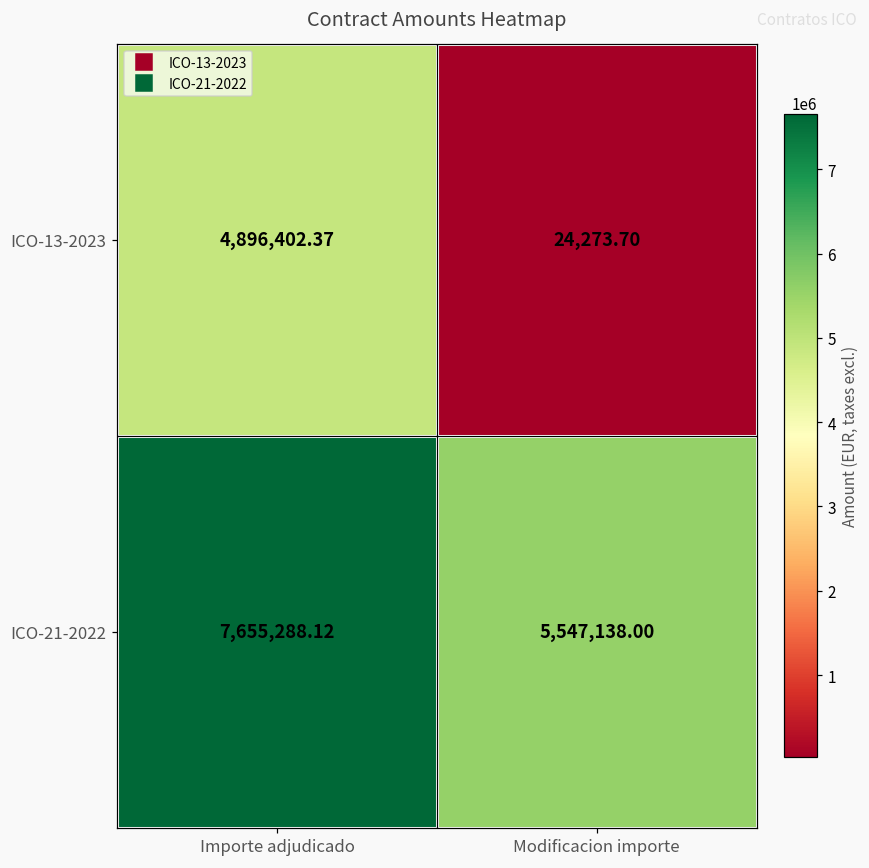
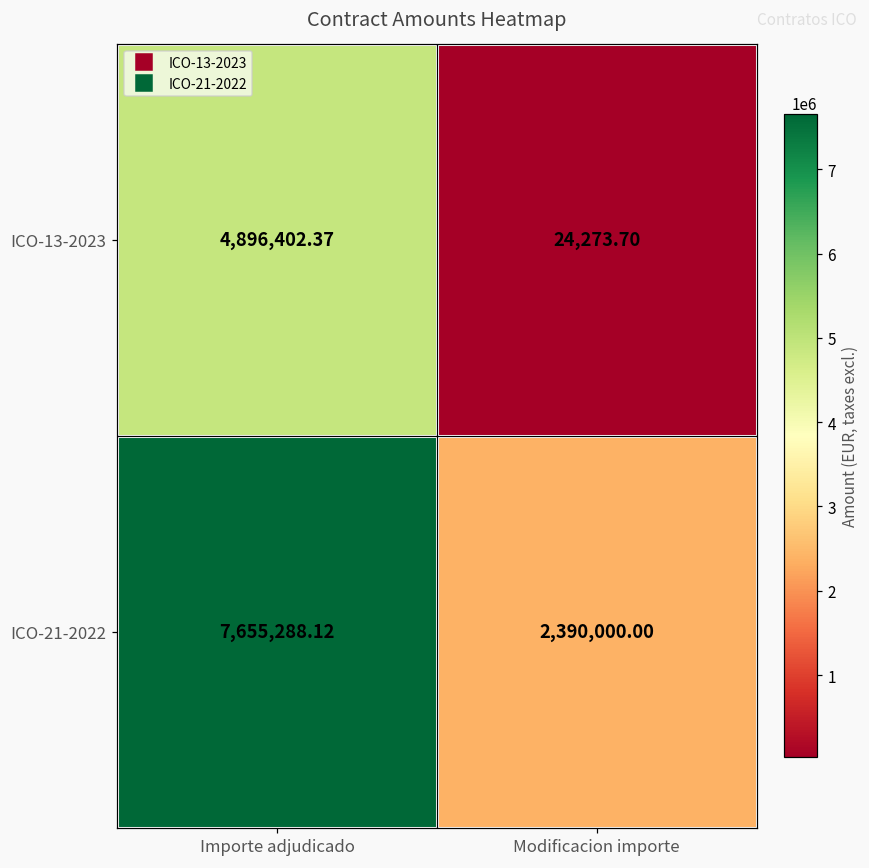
ICO-21-2022, Modificacion importe: 5,547,138.00 -> 2,390,000.00
